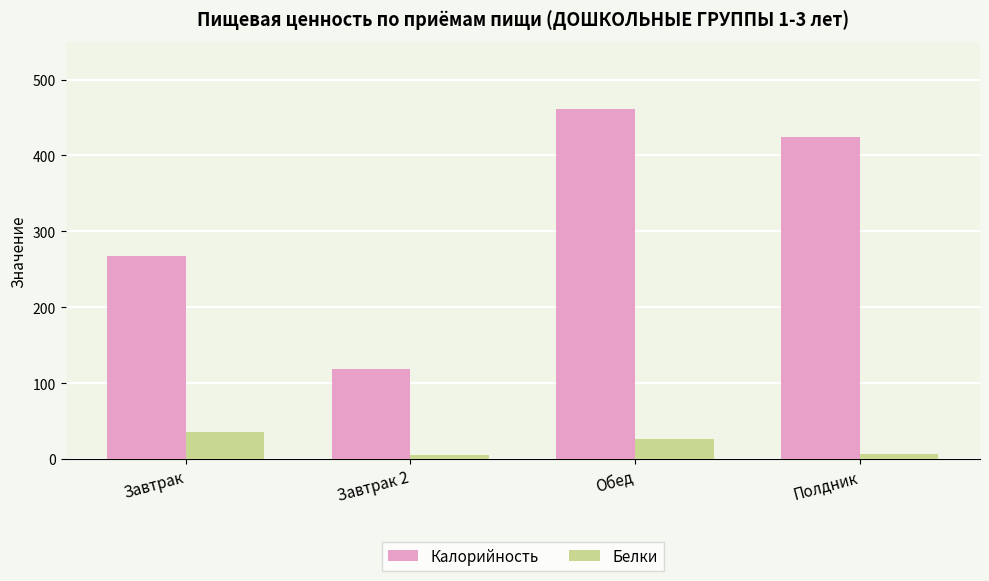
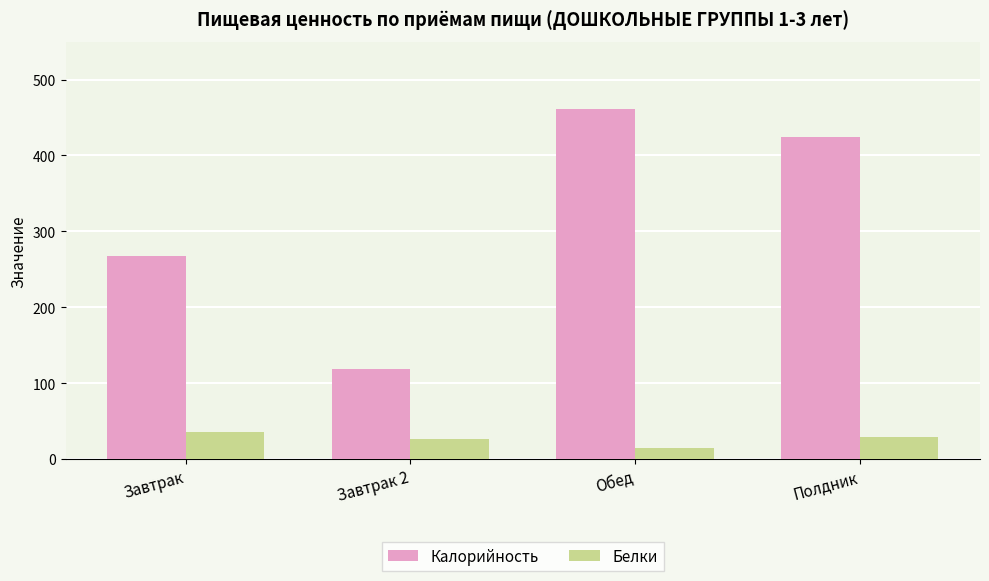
Белки, Завтрак 2: 10 -> 30
Белки, Обед: 30 -> 10
Белки, Полдник: 10 -> 30
